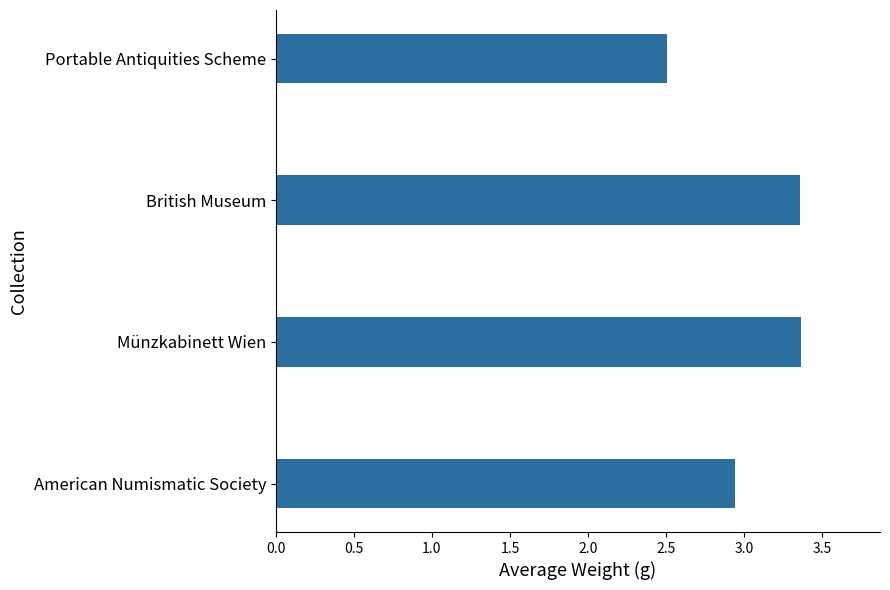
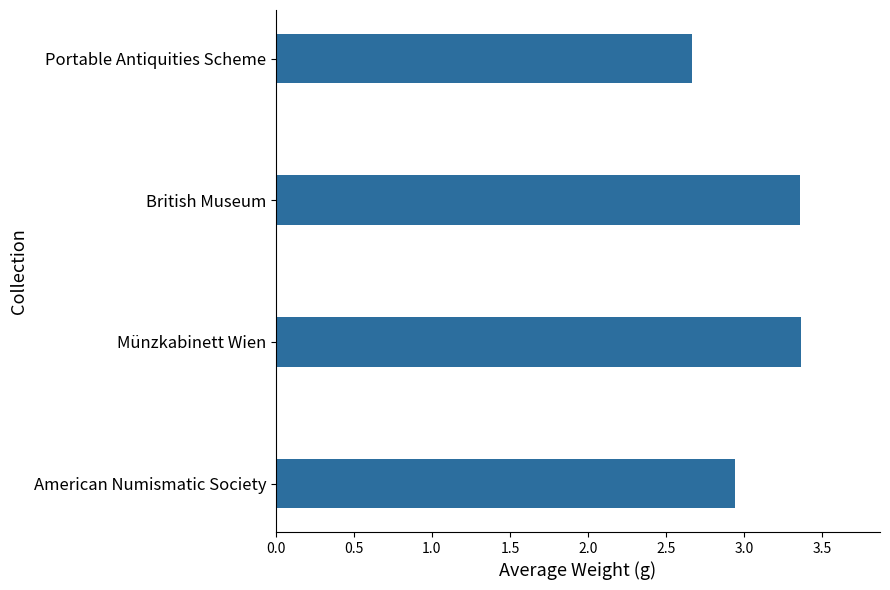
Portable Antiquities Scheme: 2.50 -> 2.66
